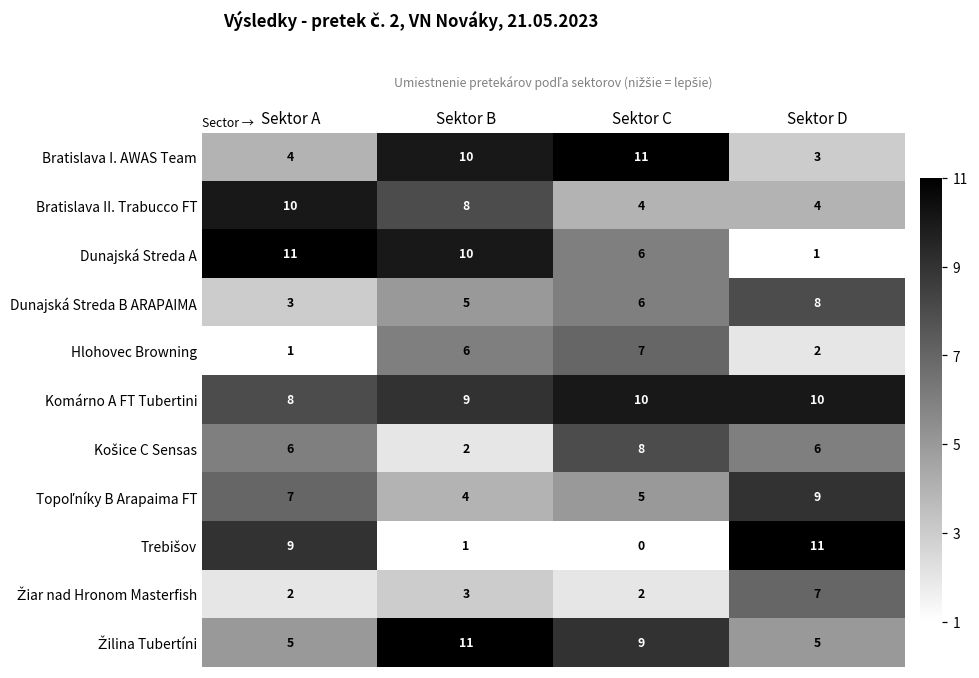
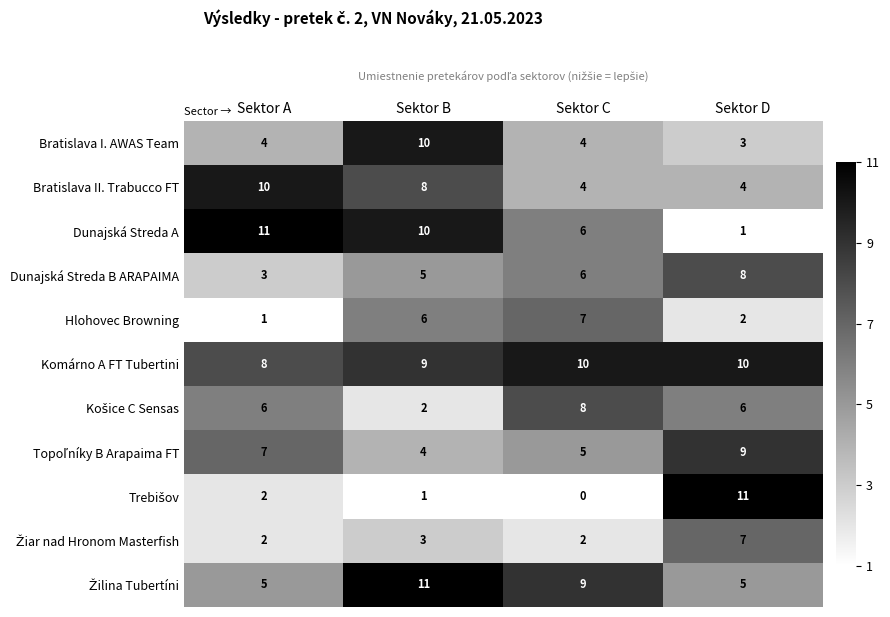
Bratislava I. AWAS Team, Sektor C: 11 -> 4
Trebišov, Sektor A: 9 -> 2
